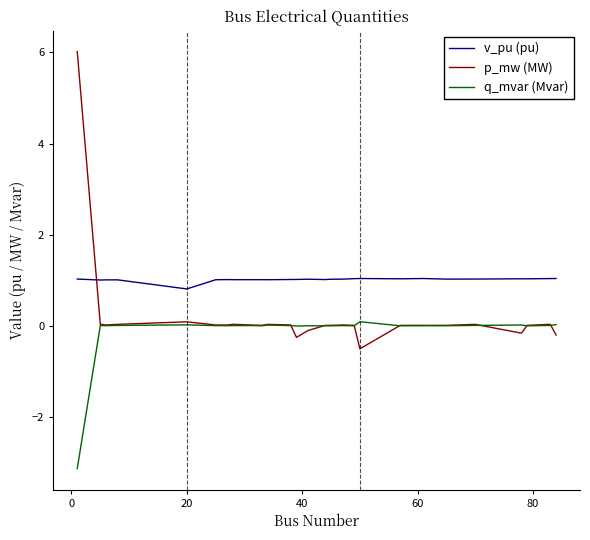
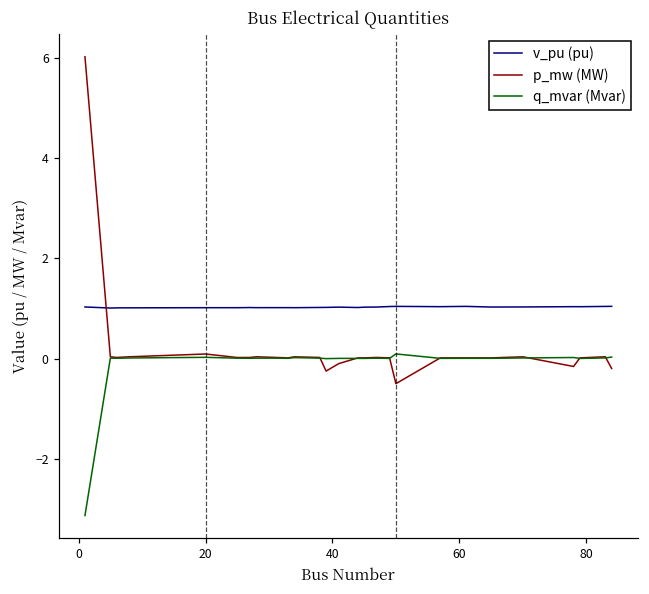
v_pu (pu), 20: 0.8 -> 1.0
